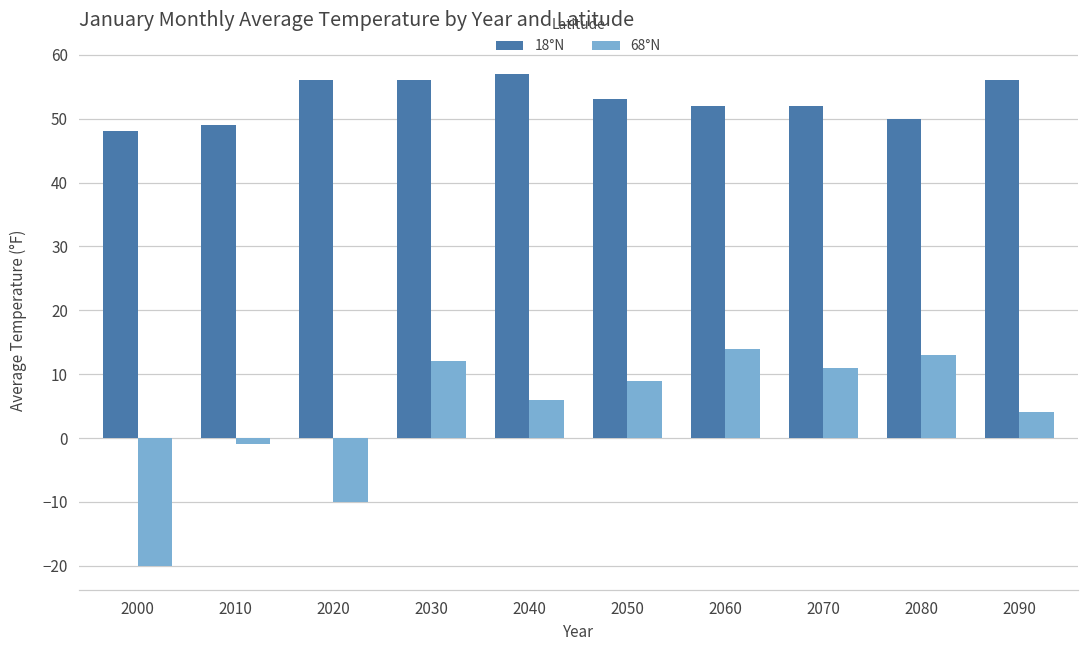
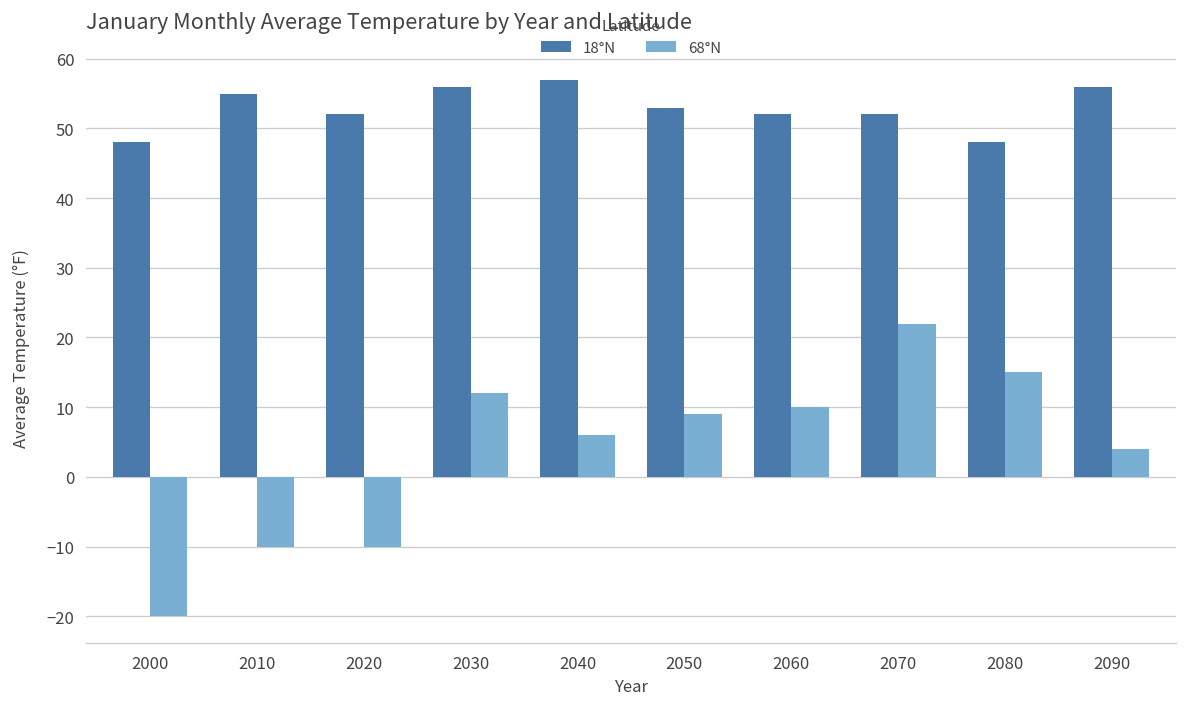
18°N, 2010: 49 -> 55
68°N, 2010: -1 -> -10
18°N, 2020: 56 -> 52
68°N, 2060: 14 -> 10
68°N, 2070: 11 -> 22
18°N, 2080: 50 -> 48
68°N, 2080: 13 -> 15
